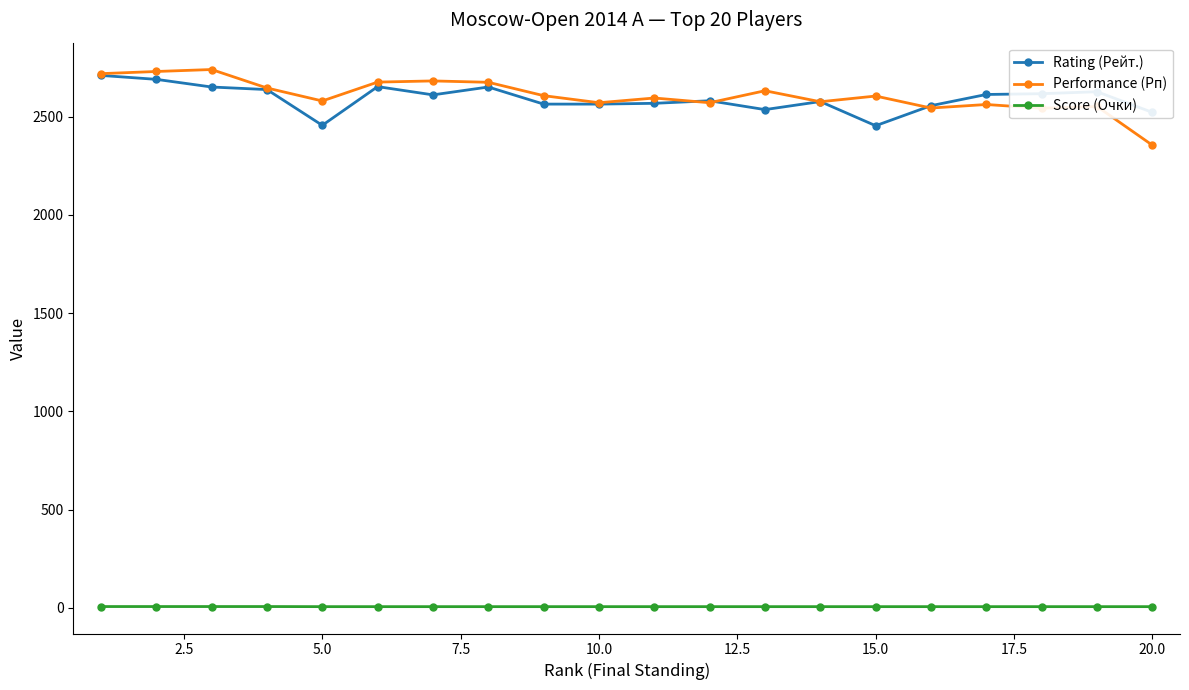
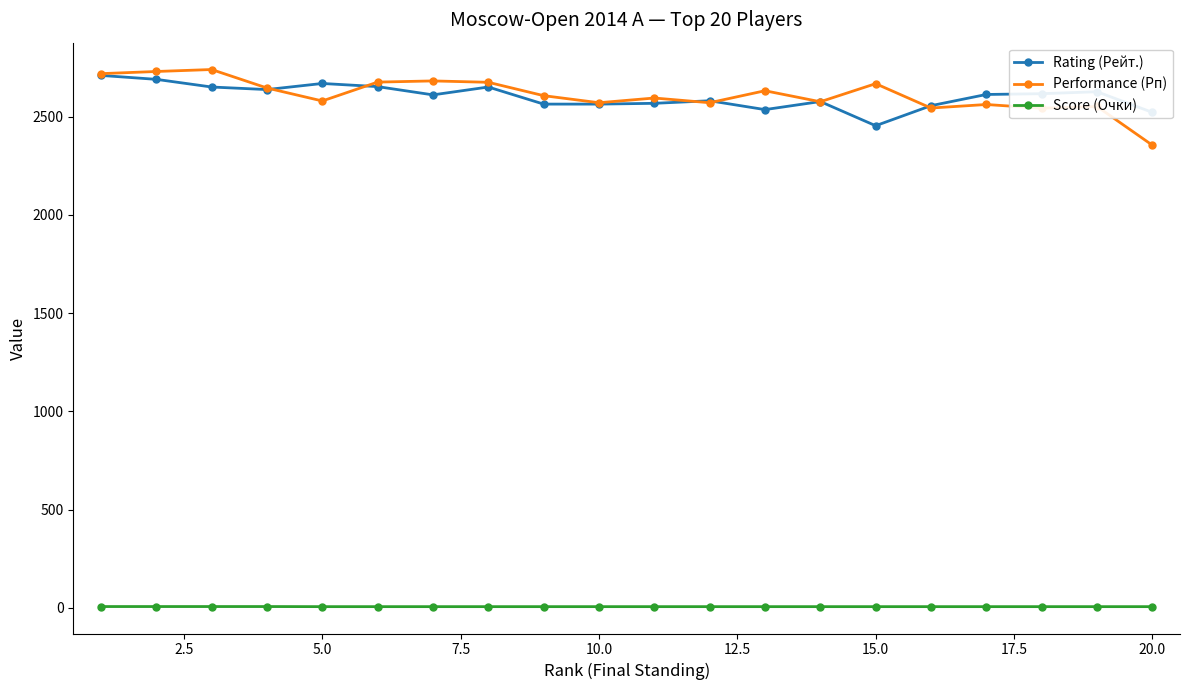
Rating (Рейт.), 5.0: 2460 -> 2670
Performance (Рп), 15.0: 2610 -> 2670
